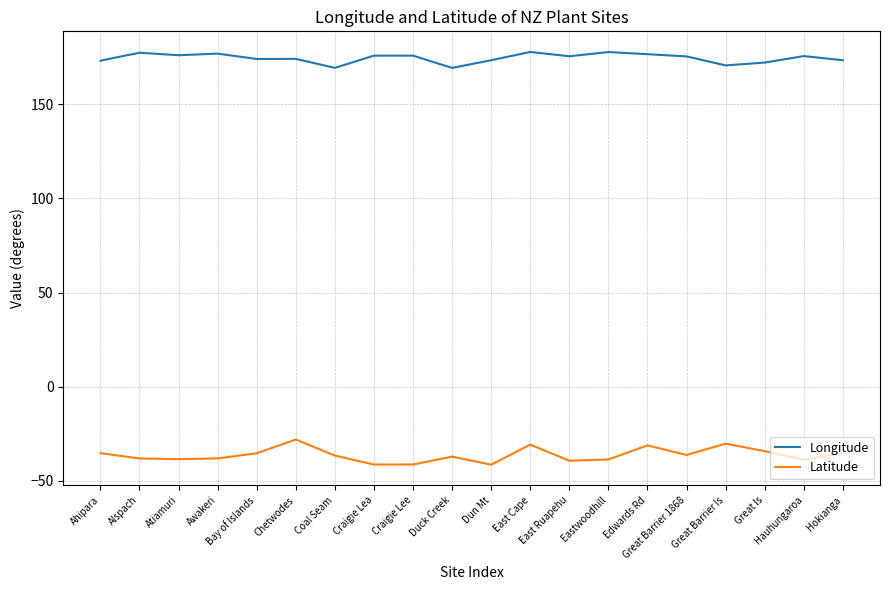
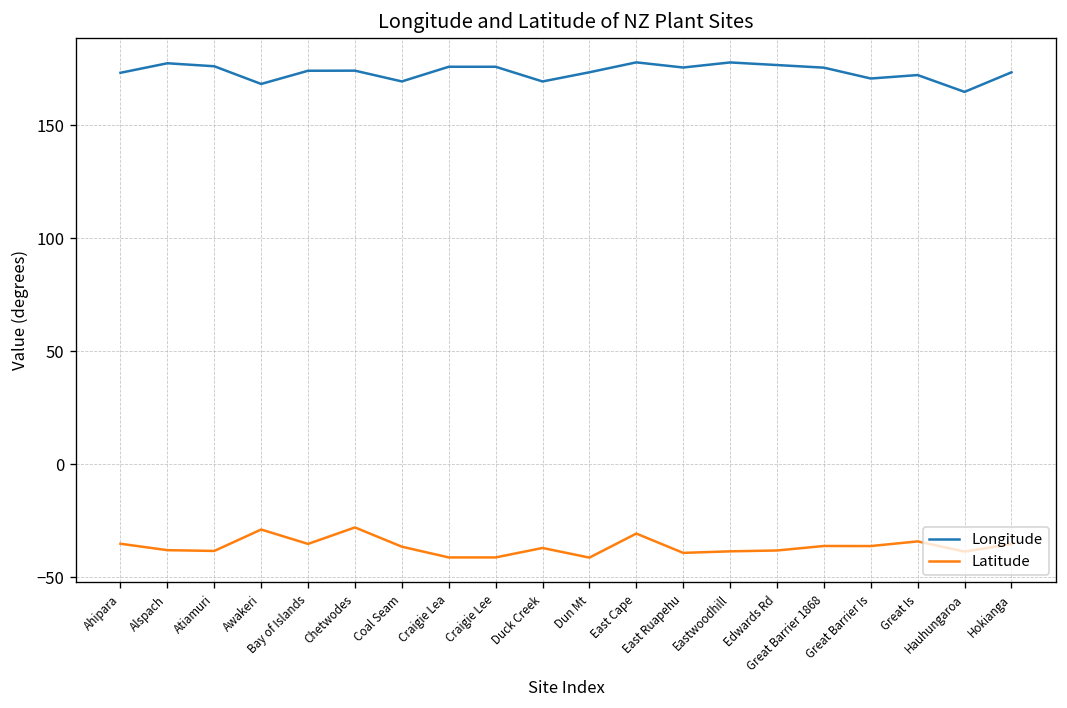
Longitude, Awakeri: 177 -> 168
Latitude, Awakeri: -38 -> -29
Latitude, Edwards Rd: -31 -> -38
Latitude, Great Barrier Is: -30 -> -36
Longitude, Hauhungaroa: 176 -> 165
